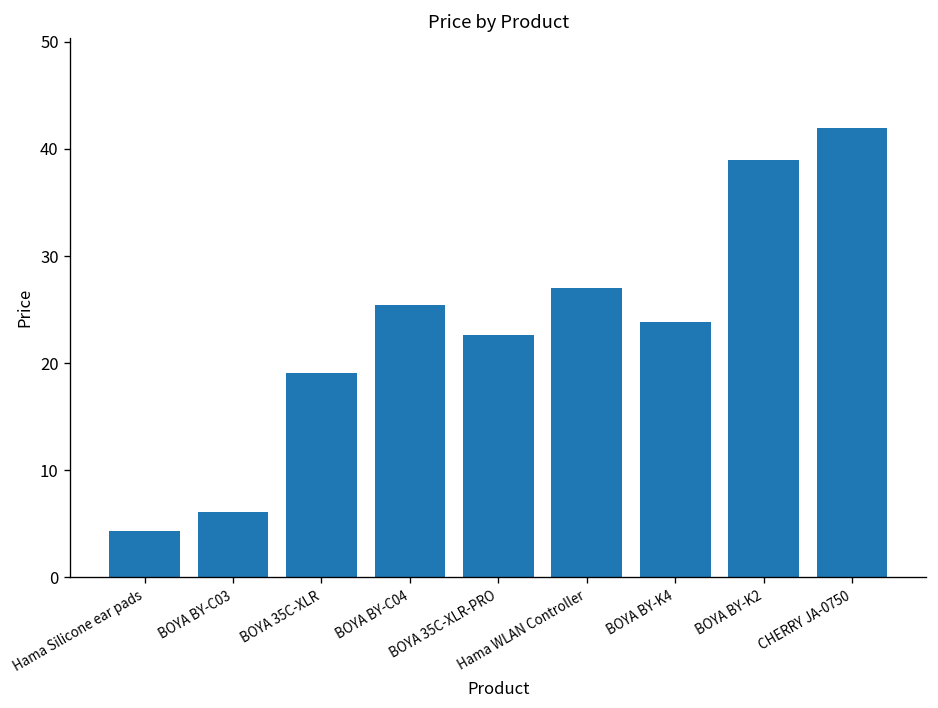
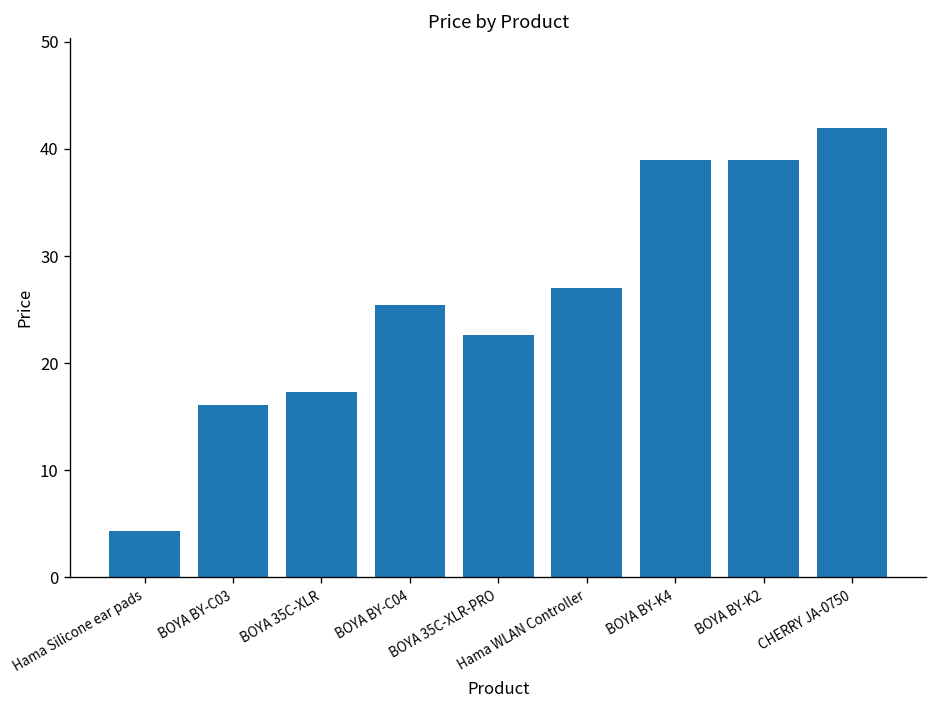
BOYA BY-C03: 6 -> 16
BOYA 35C-XLR: 19 -> 17
BOYA BY-K4: 24 -> 39
